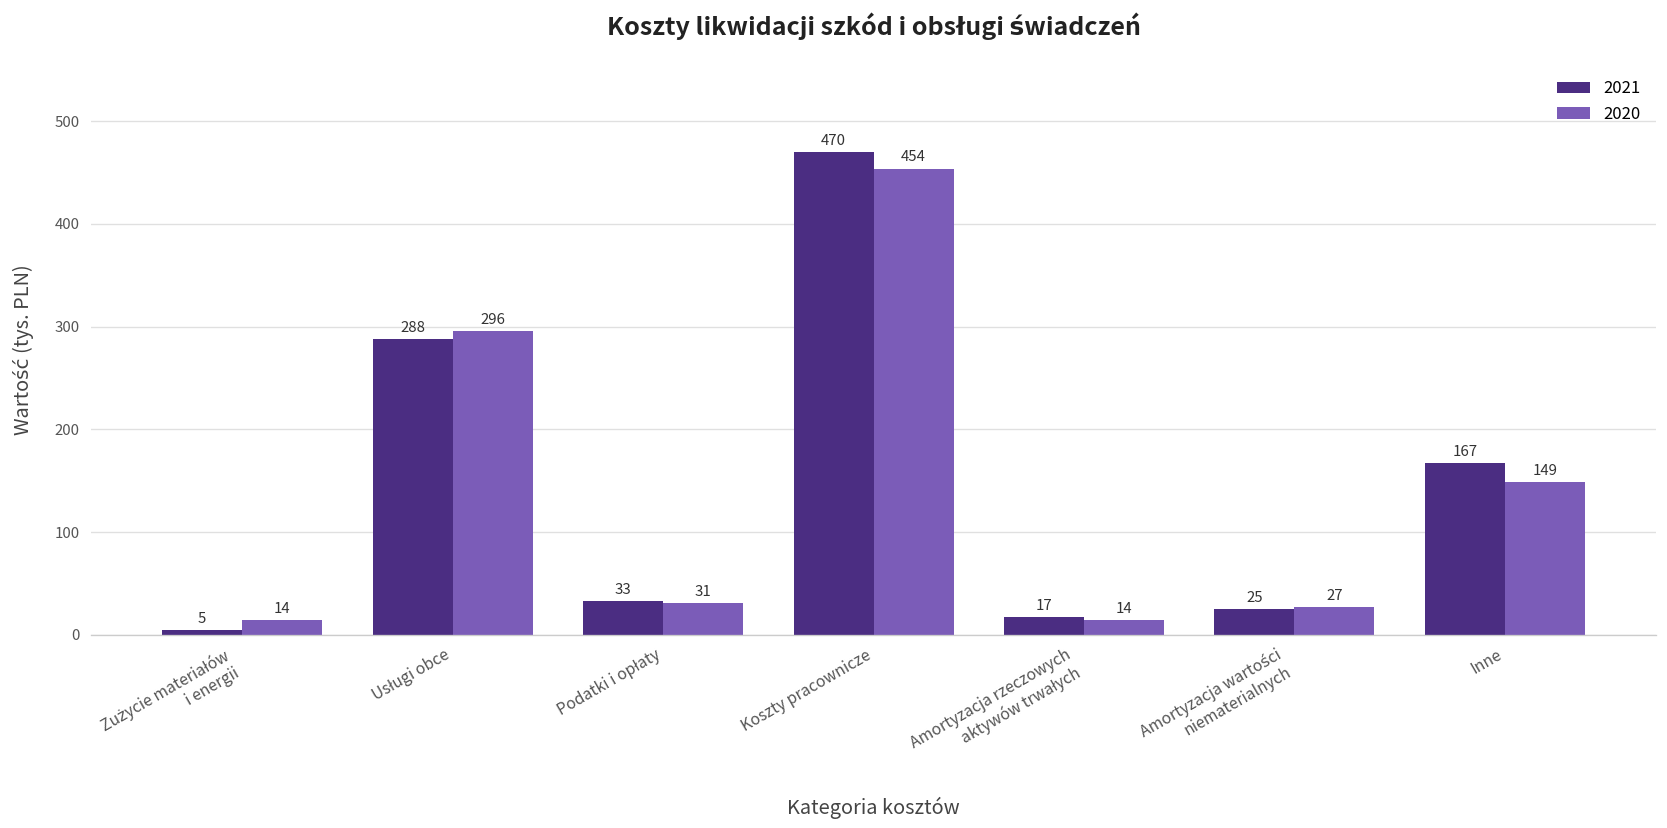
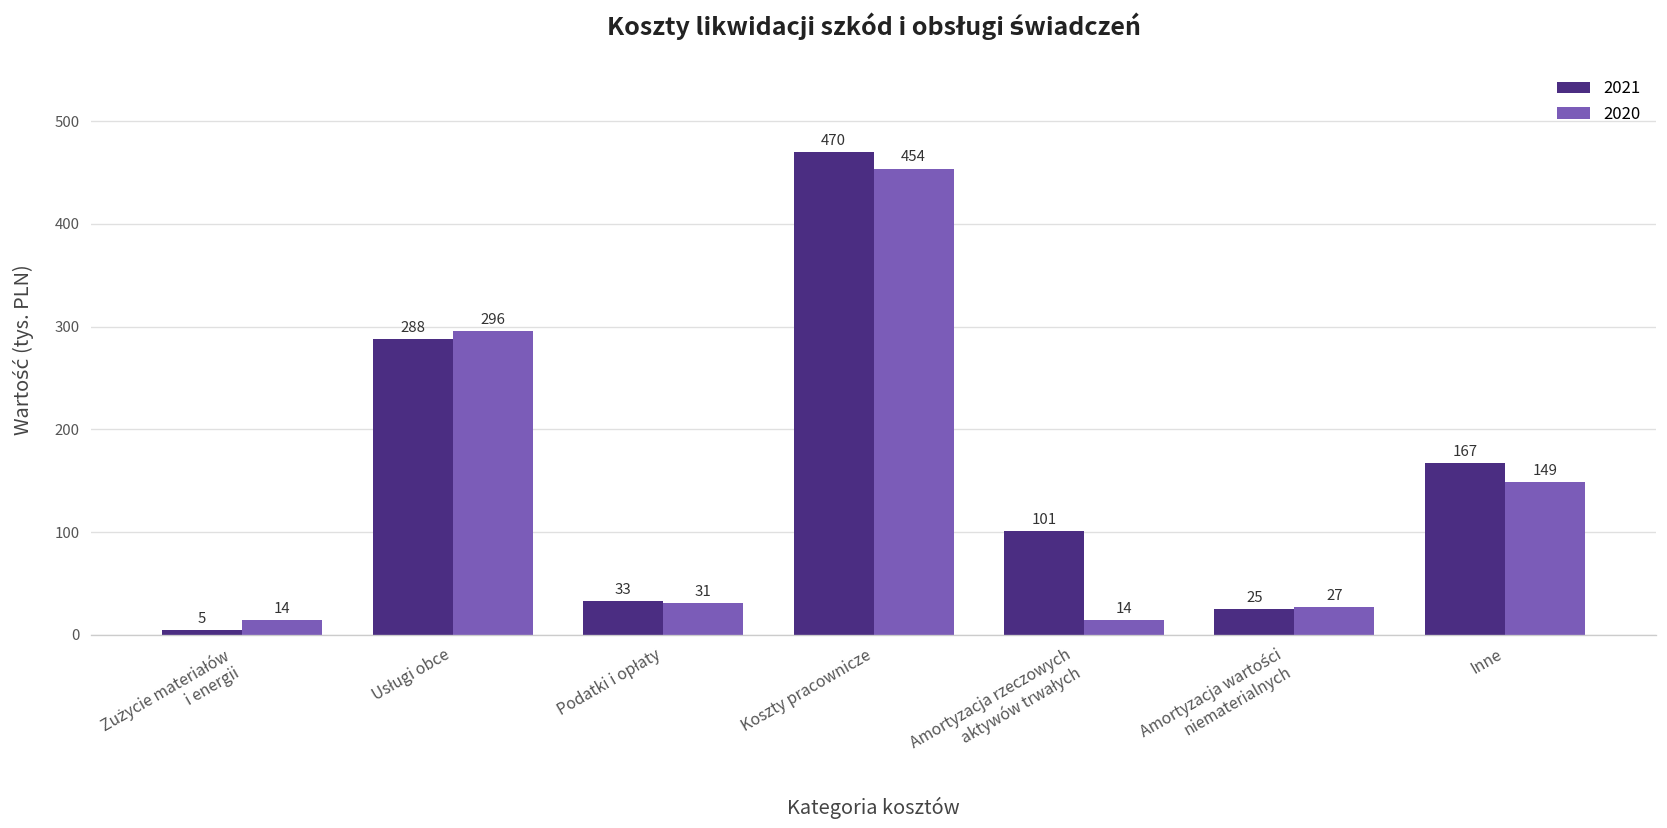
2021, Amortyzacja rzeczowych aktywów trwałych: 17 -> 101
